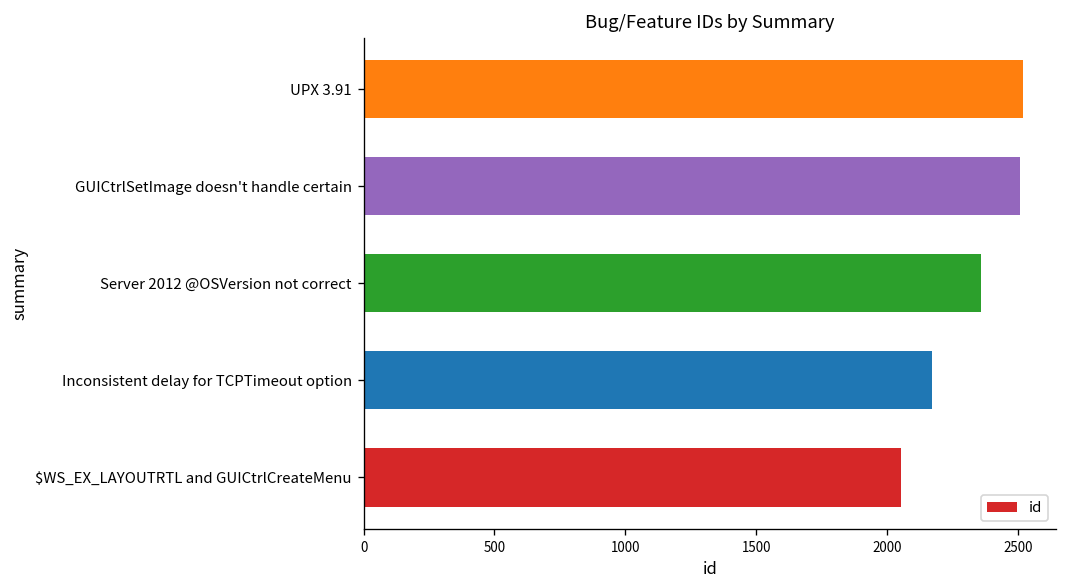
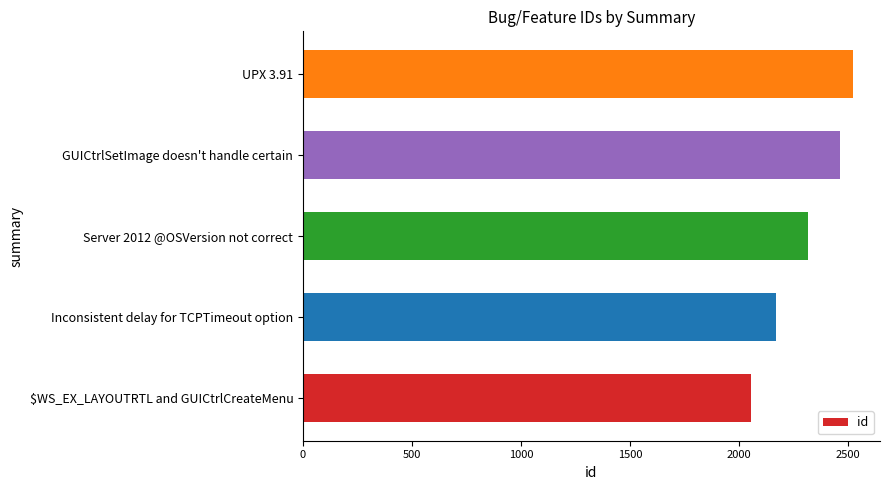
GUICtrlSetImage doesn't handle certain: 2510 -> 2460
Server 2012 @OSVersion not correct: 2360 -> 2320
